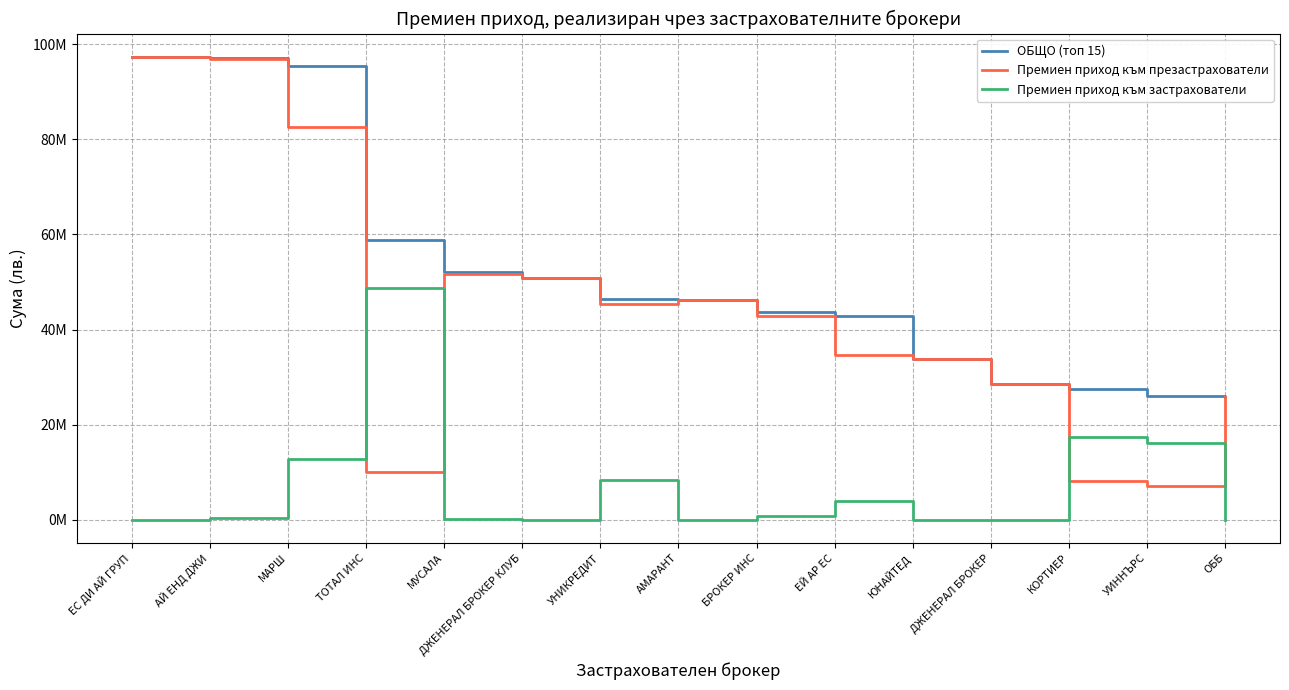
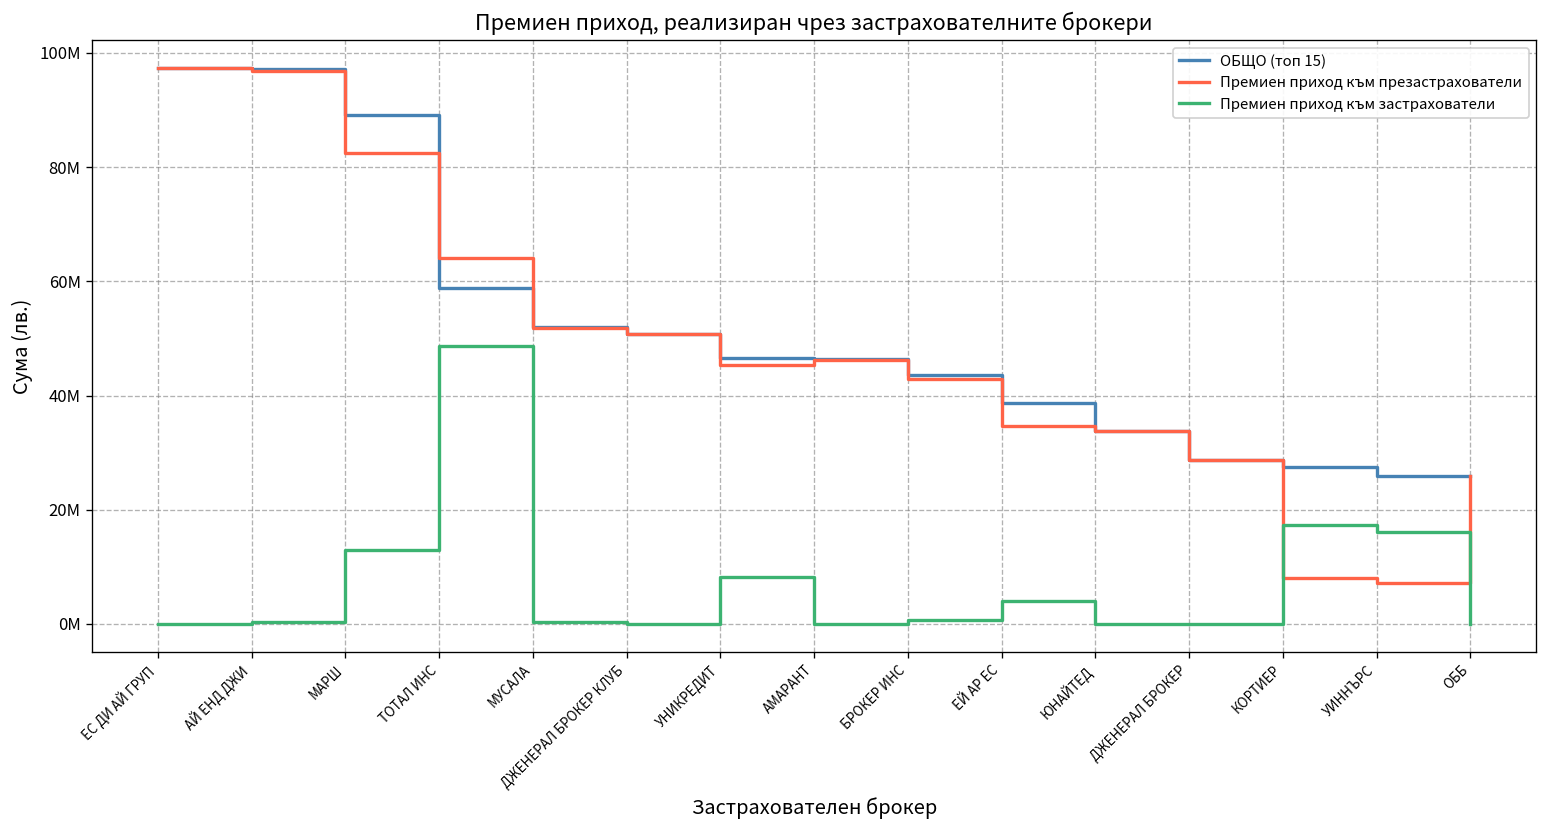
ОБЩО (топ 15), МАРШ: 95000000 -> 89000000
Премиен приход към презастрахователи, ТОТАЛ ИНС: 10000000 -> 64000000
ОБЩО (топ 15), ЕЙ АР ЕС: 43000000 -> 39000000
